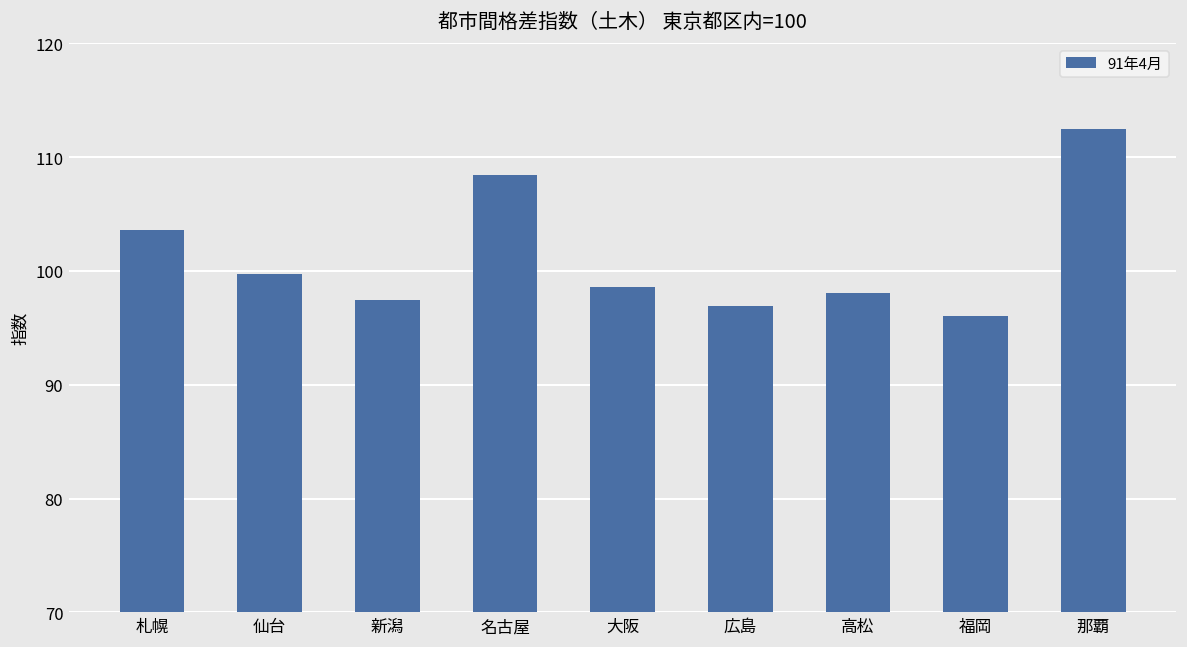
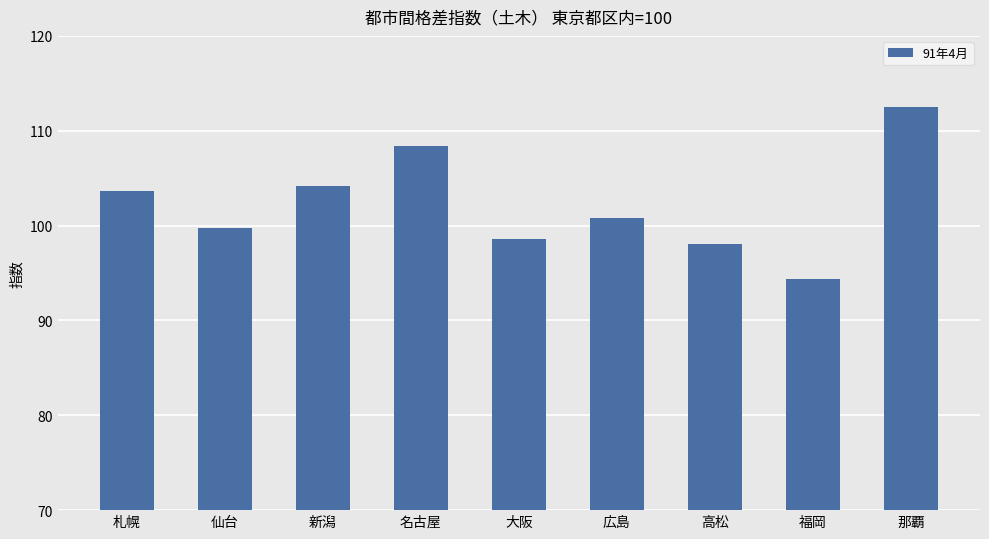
新潟: 97 -> 104
広島: 97 -> 101
福岡: 96 -> 94
